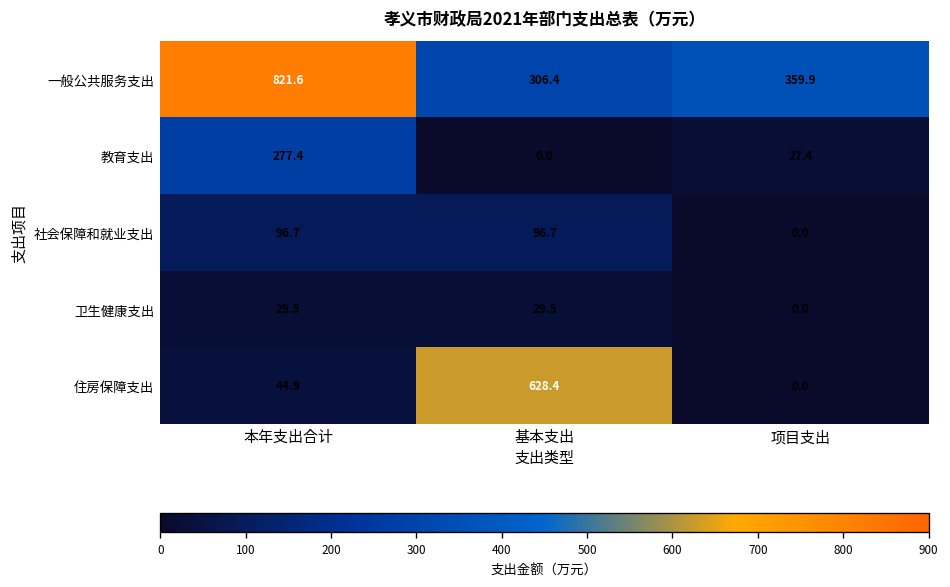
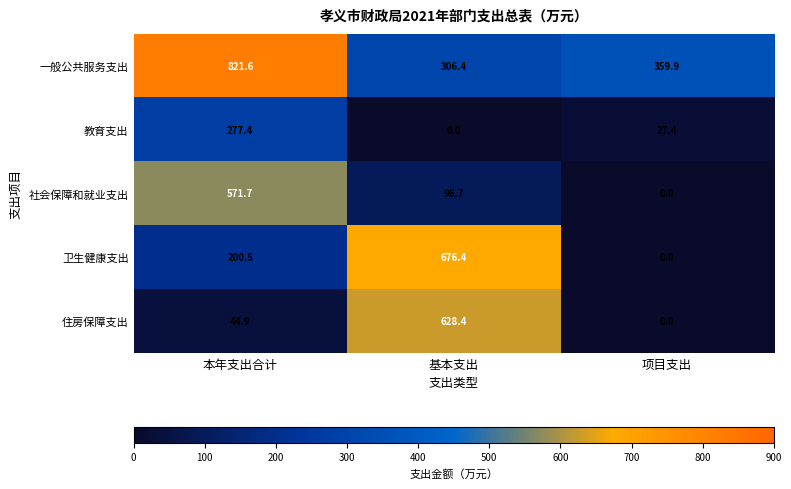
社会保障和就业支出, 本年支出合计: 96.7 -> 571.7
卫生健康支出, 本年支出合计: 29.5 -> 200.5
卫生健康支出, 基本支出: 29.5 -> 676.4
